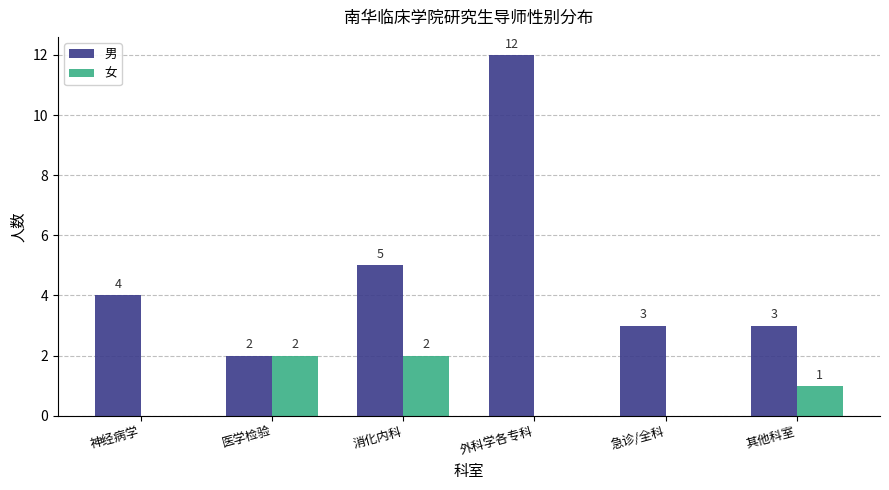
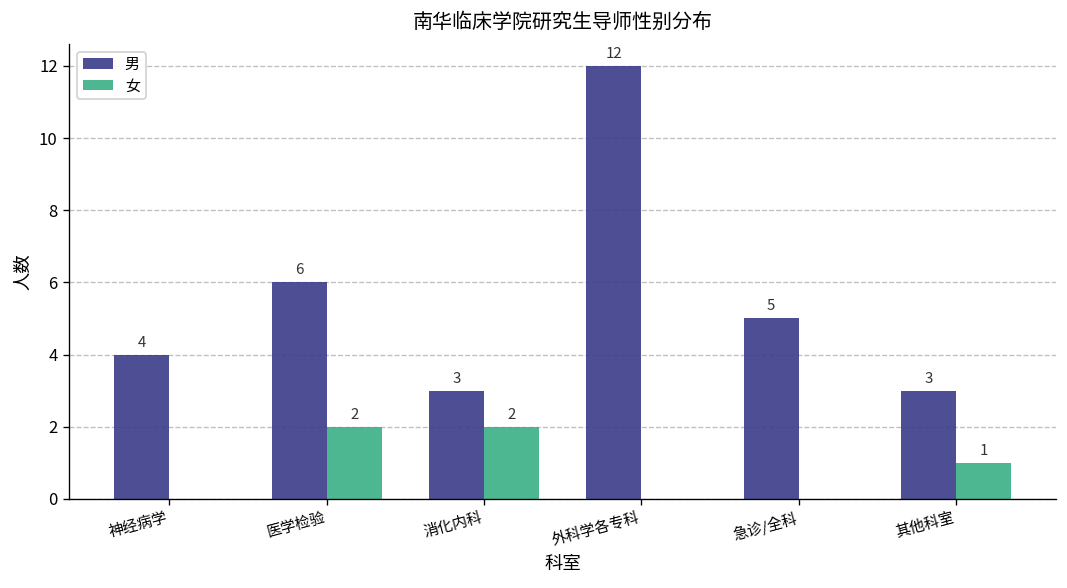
男, 医学检验: 2 -> 6
男, 消化内科: 5 -> 3
男, 急诊/全科: 3 -> 5
